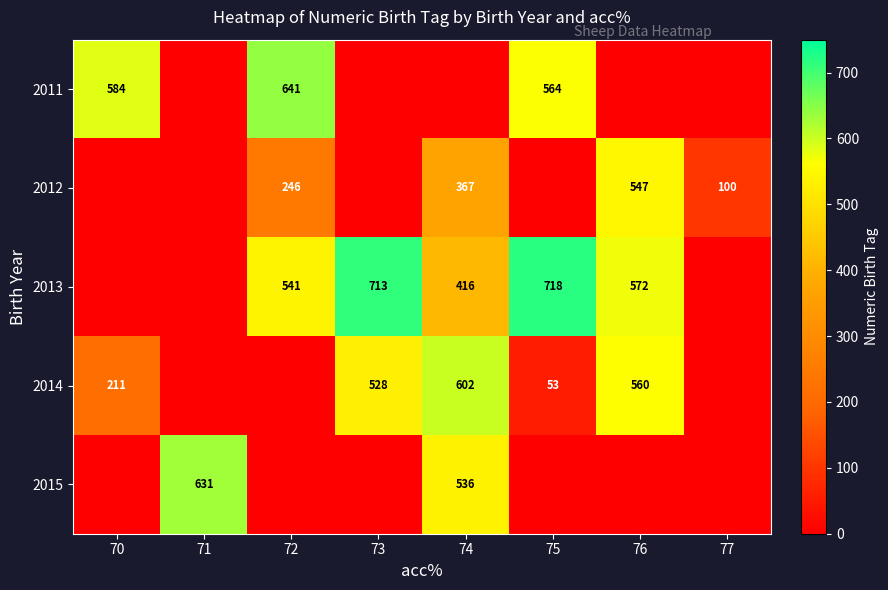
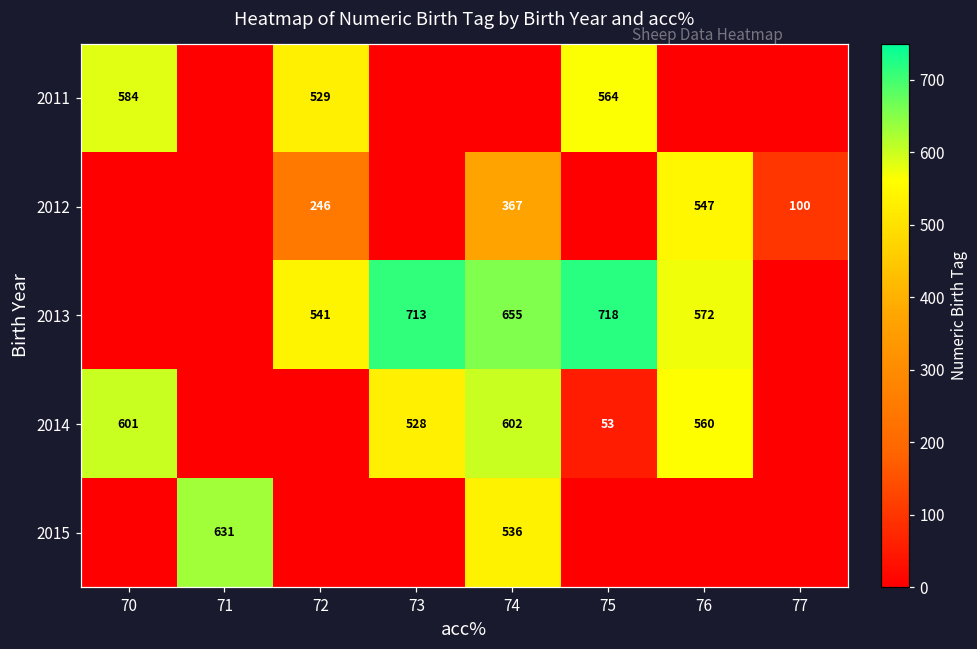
2011, 72: 641 -> 529
2013, 74: 416 -> 655
2014, 70: 211 -> 601
